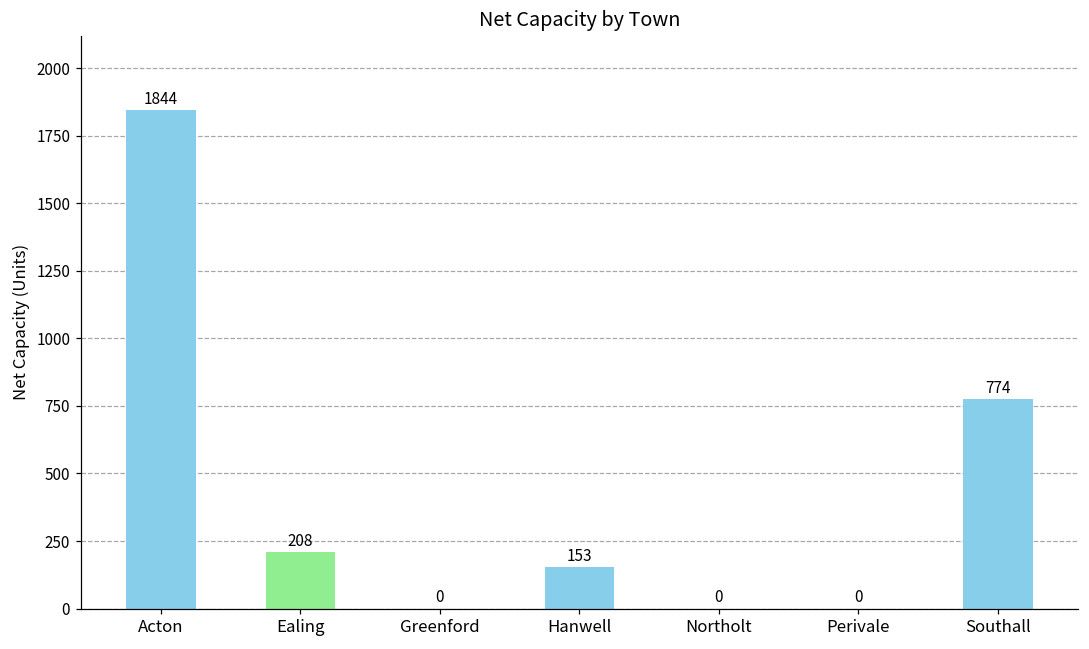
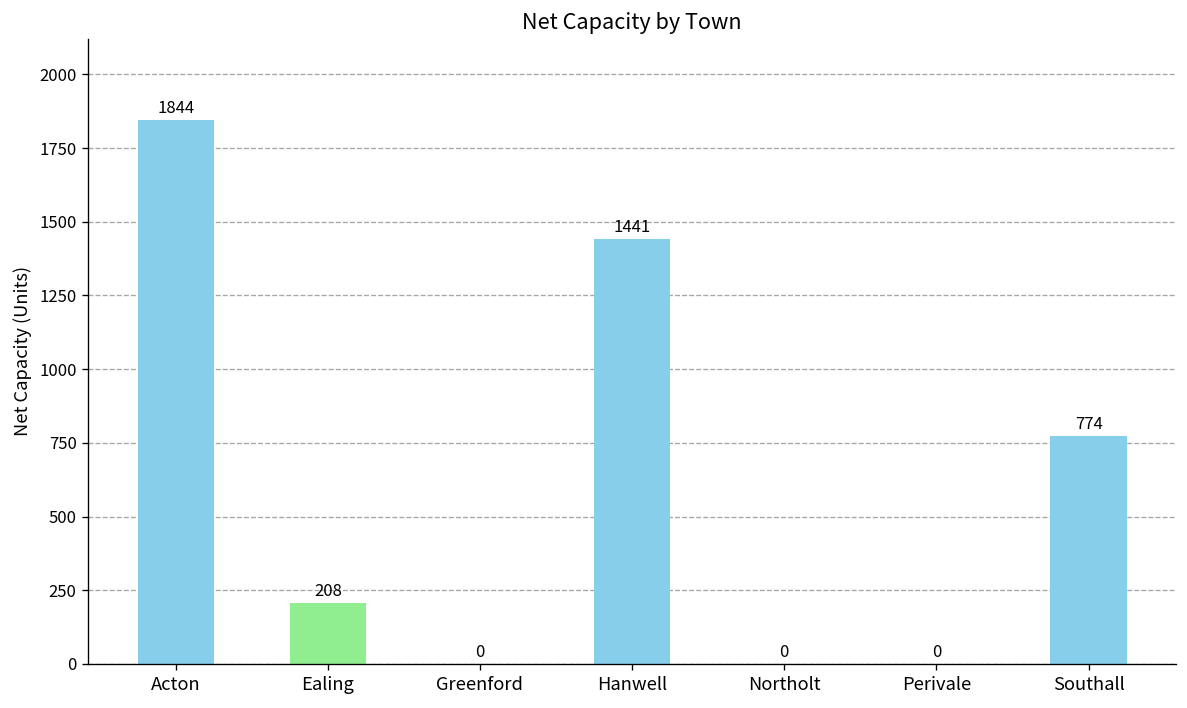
Hanwell: 153 -> 1441
